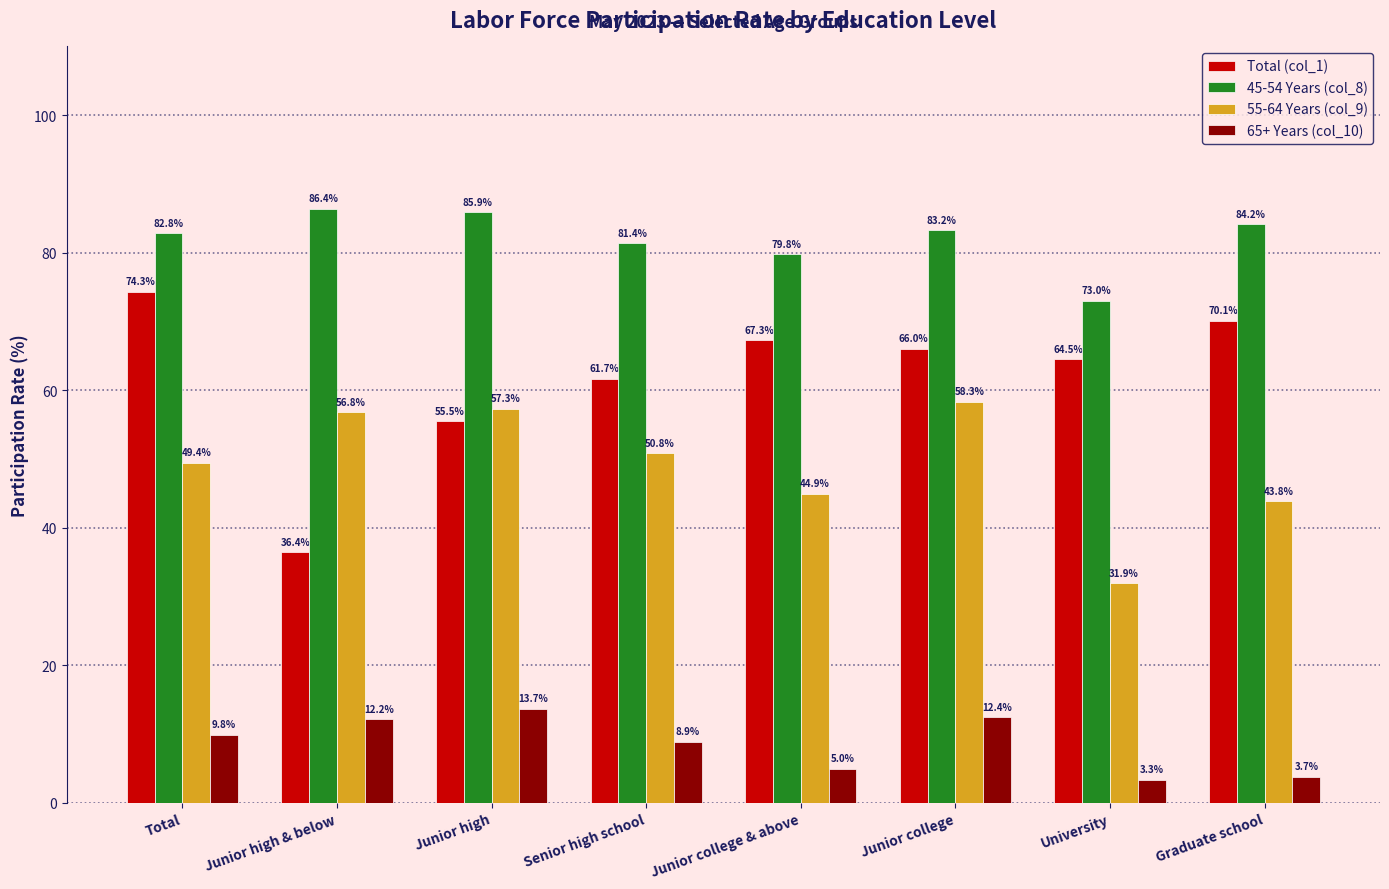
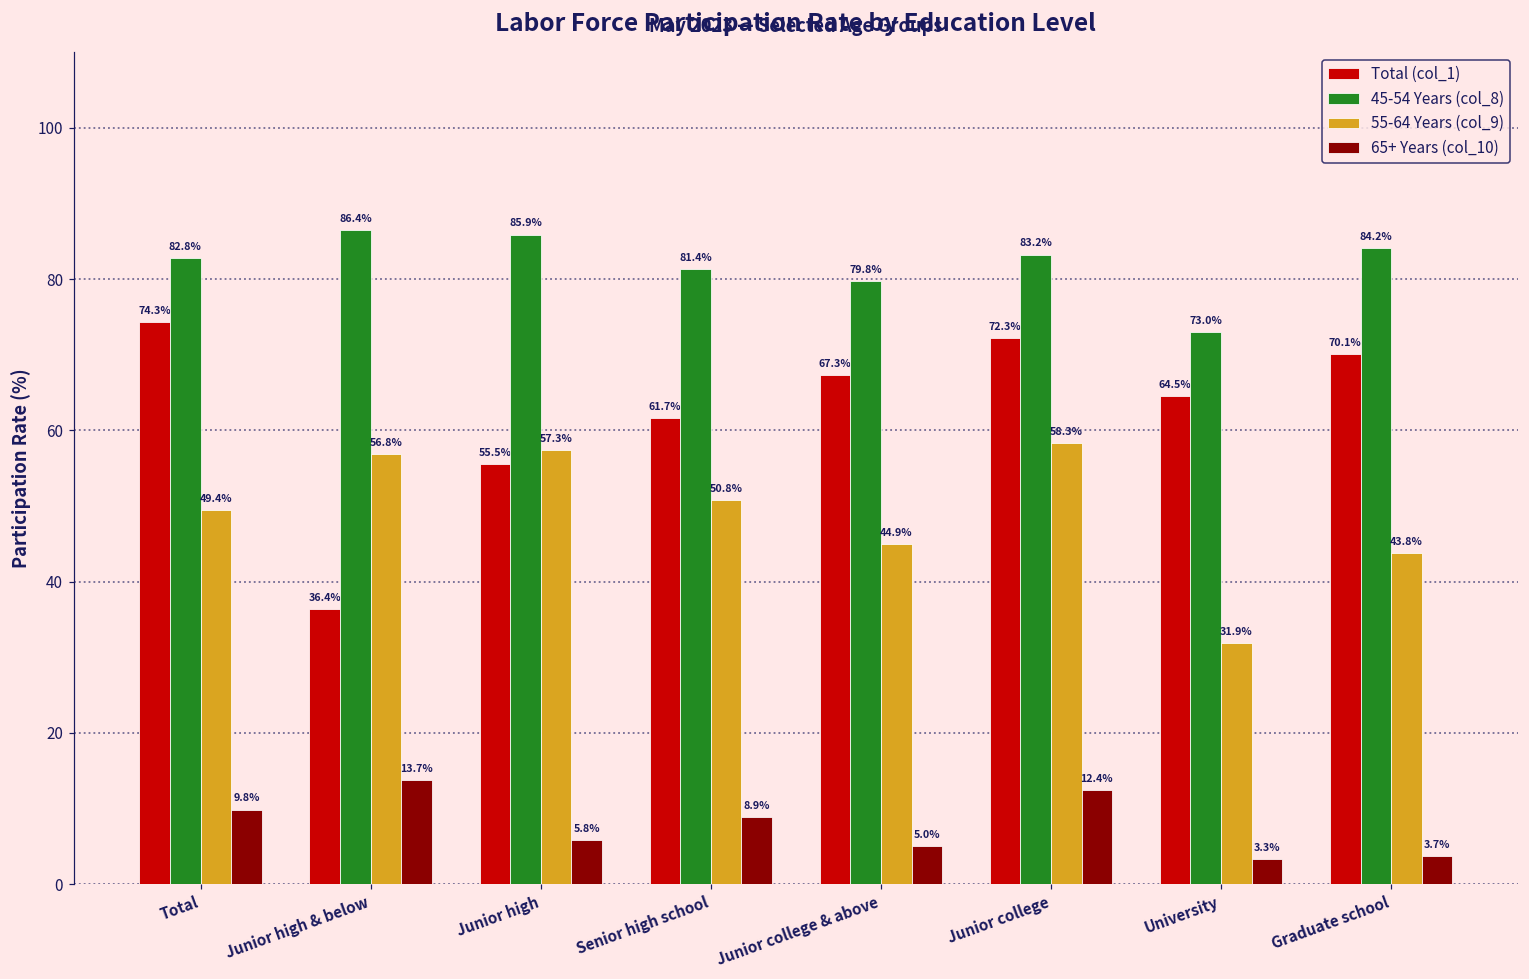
65+ Years (col_10), Junior high & below: 12.2% -> 13.7%
65+ Years (col_10), Junior high: 13.7% -> 5.8%
Total (col_1), Junior college: 66.0% -> 72.3%
